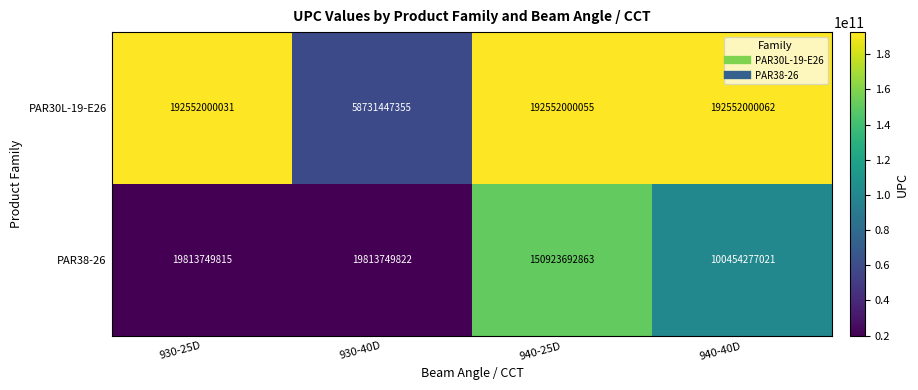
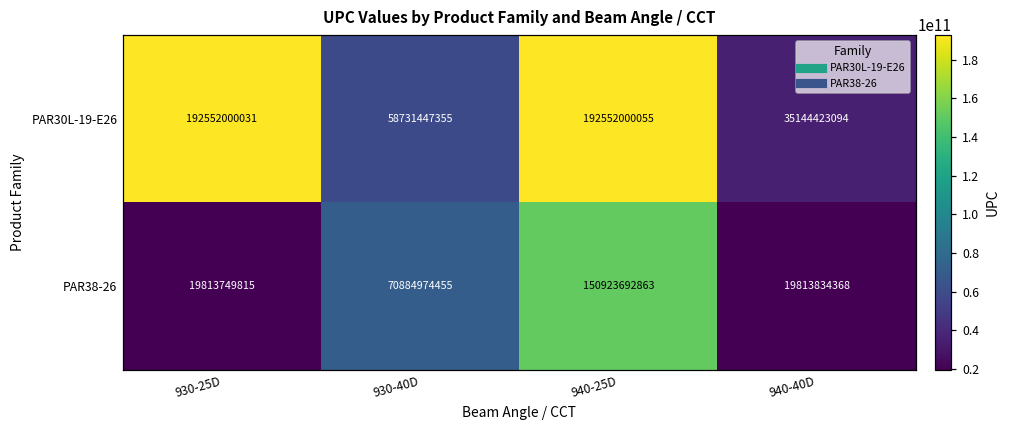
PAR30L-19-E26, 940-40D: 192552000062 -> 35144423094
PAR38-26, 930-40D: 19813749822 -> 70884974455
PAR38-26, 940-40D: 100454277021 -> 19813834368
